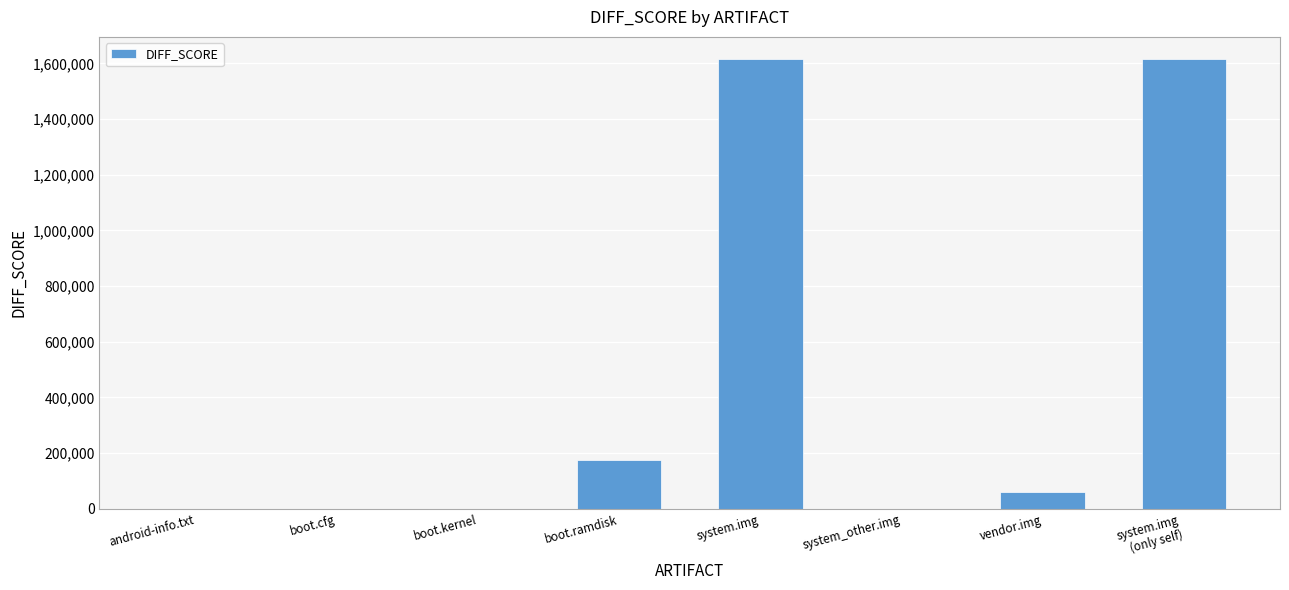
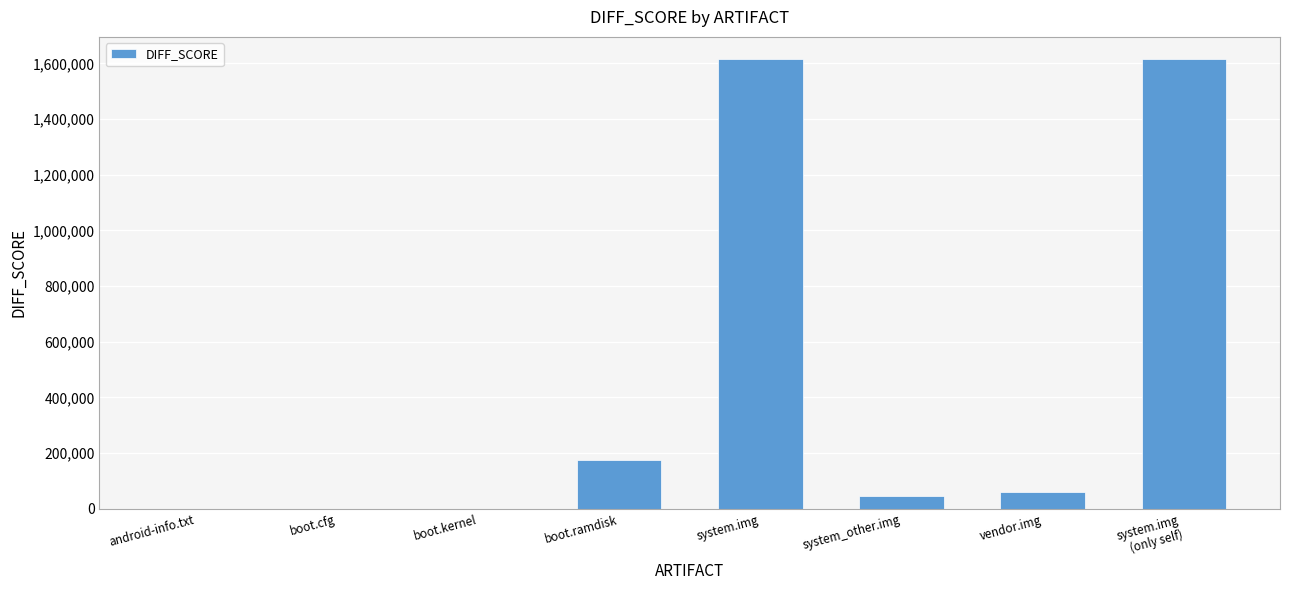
system_other.img: 0 -> 50,000
